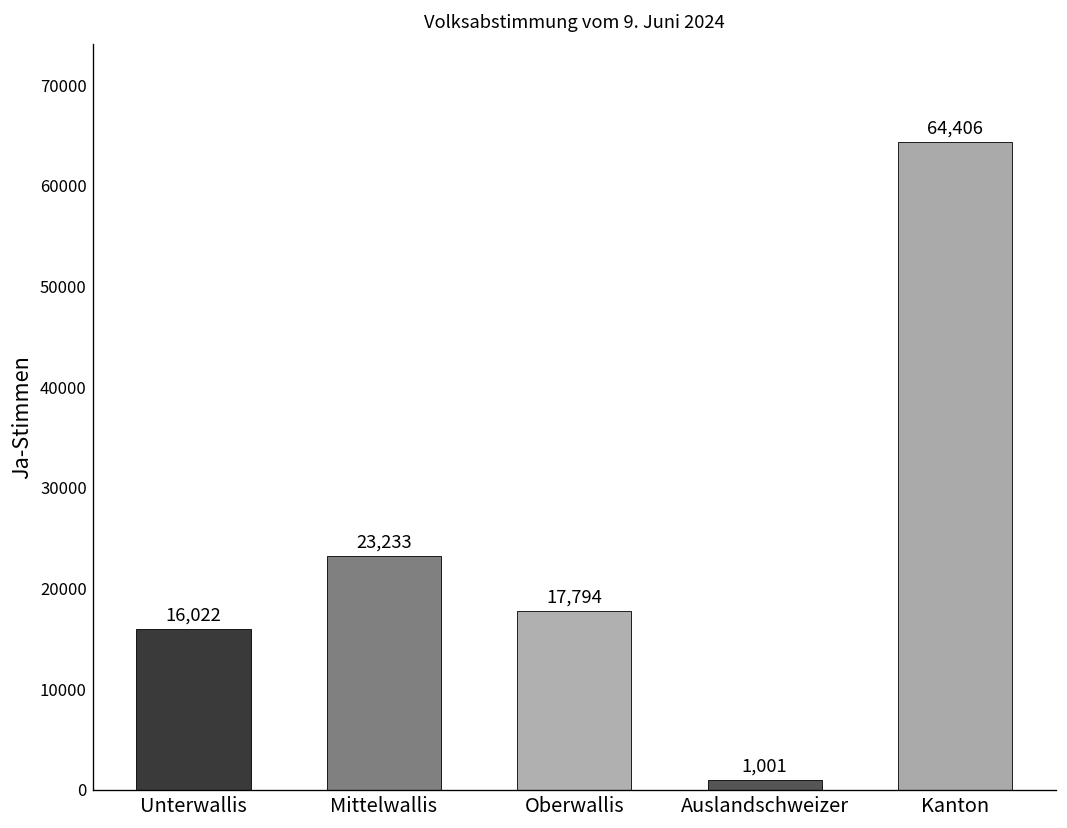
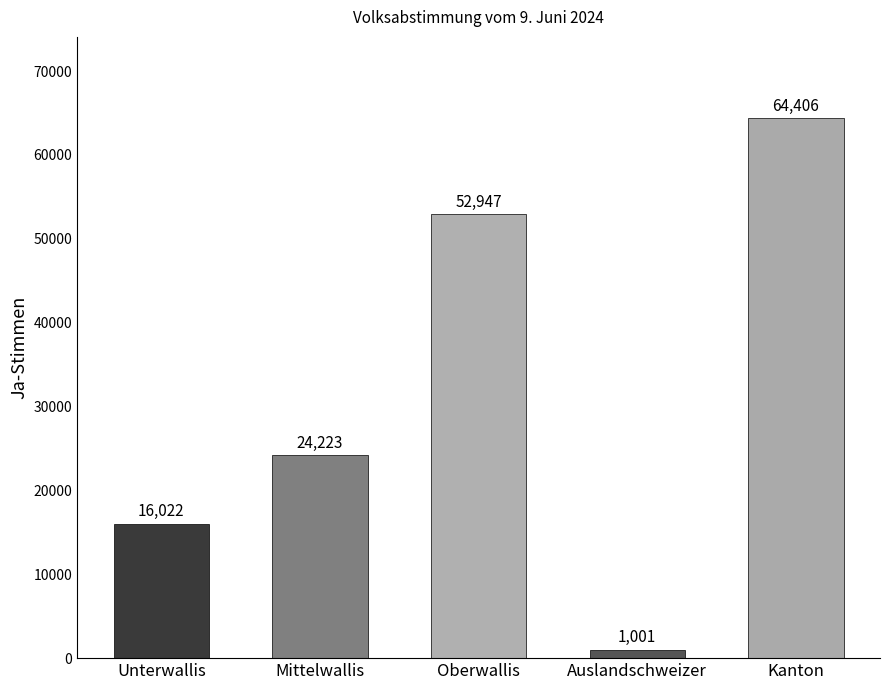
Mittelwallis: 23,233 -> 24,223
Oberwallis: 17,794 -> 52,947
